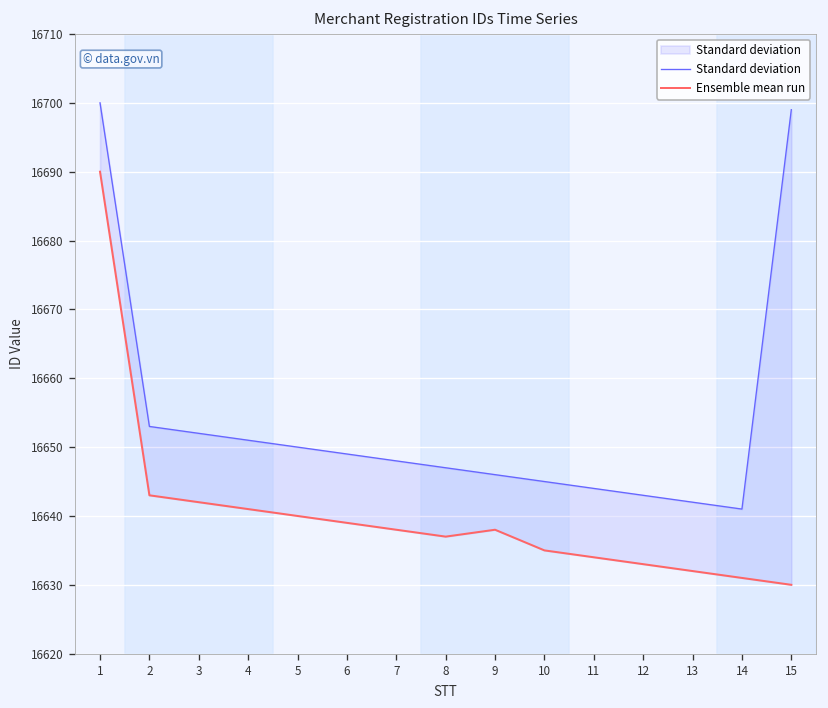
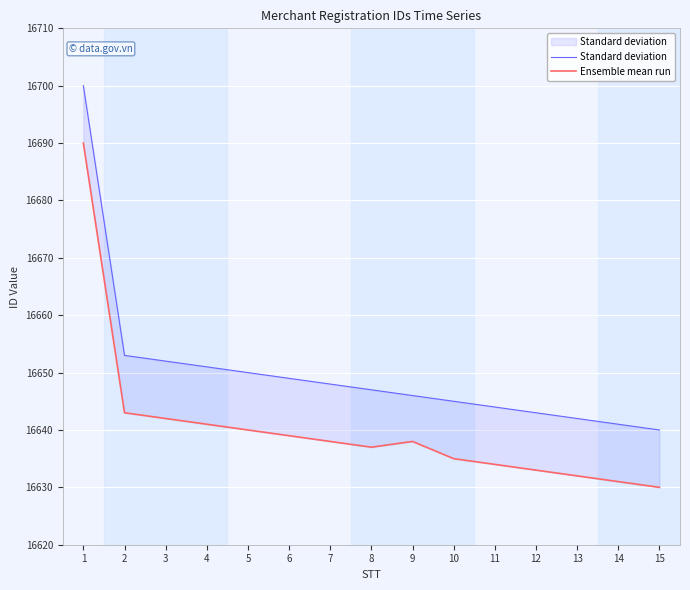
Standard deviation, 15: 16699 -> 16640
